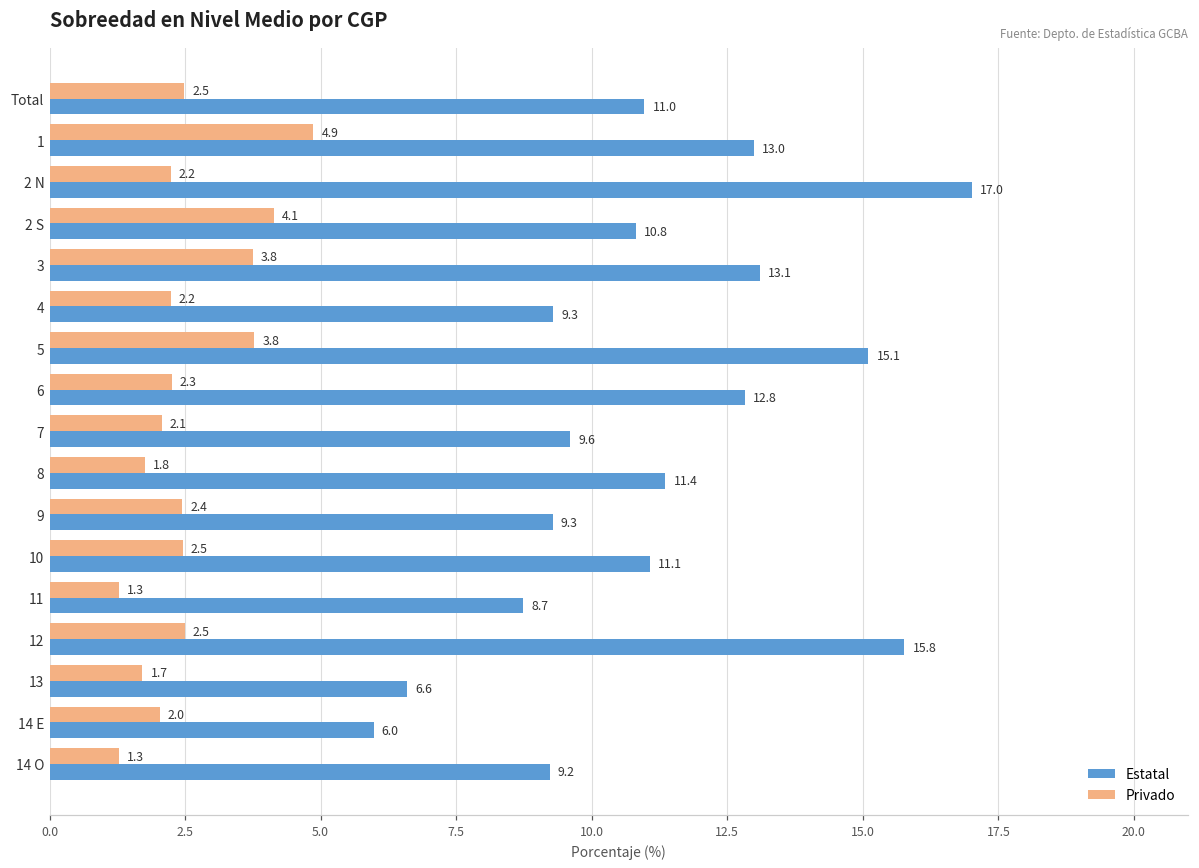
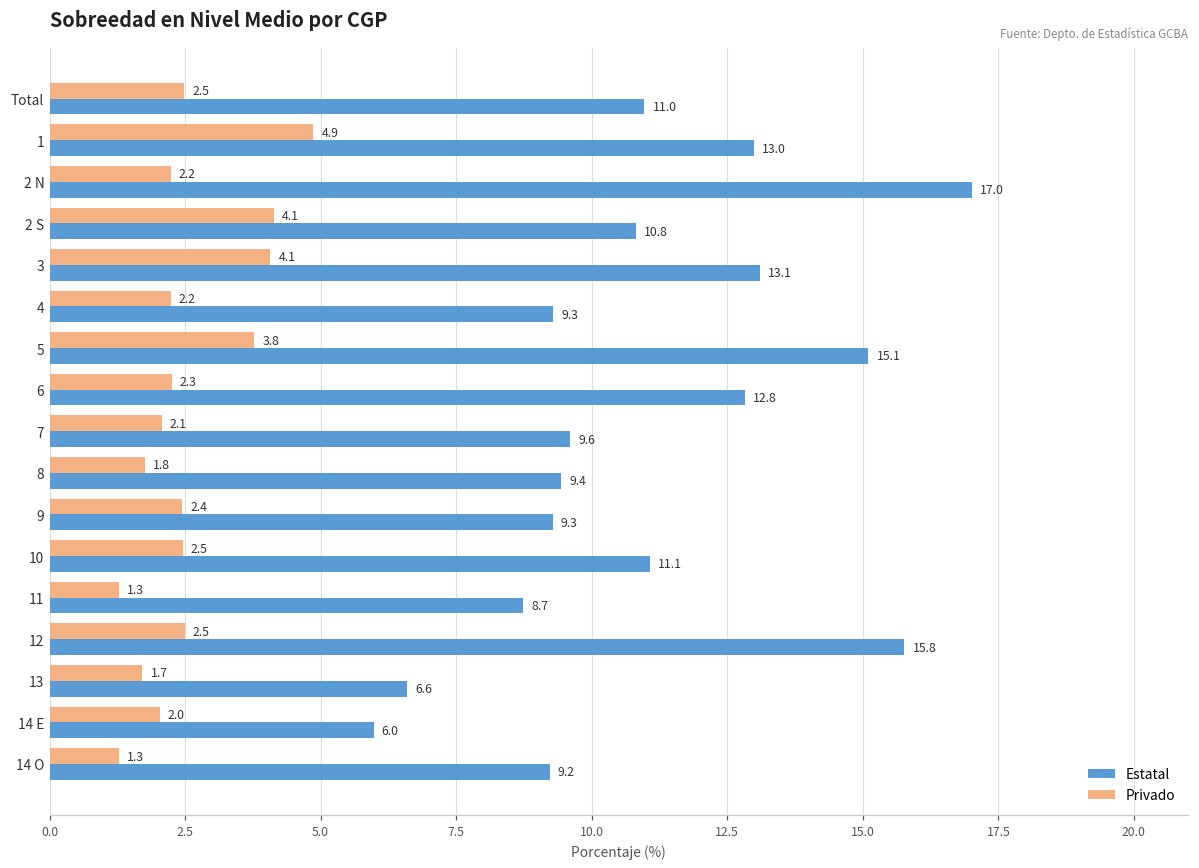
Privado, 3: 3.8 -> 4.1
Estatal, 8: 11.4 -> 9.4
